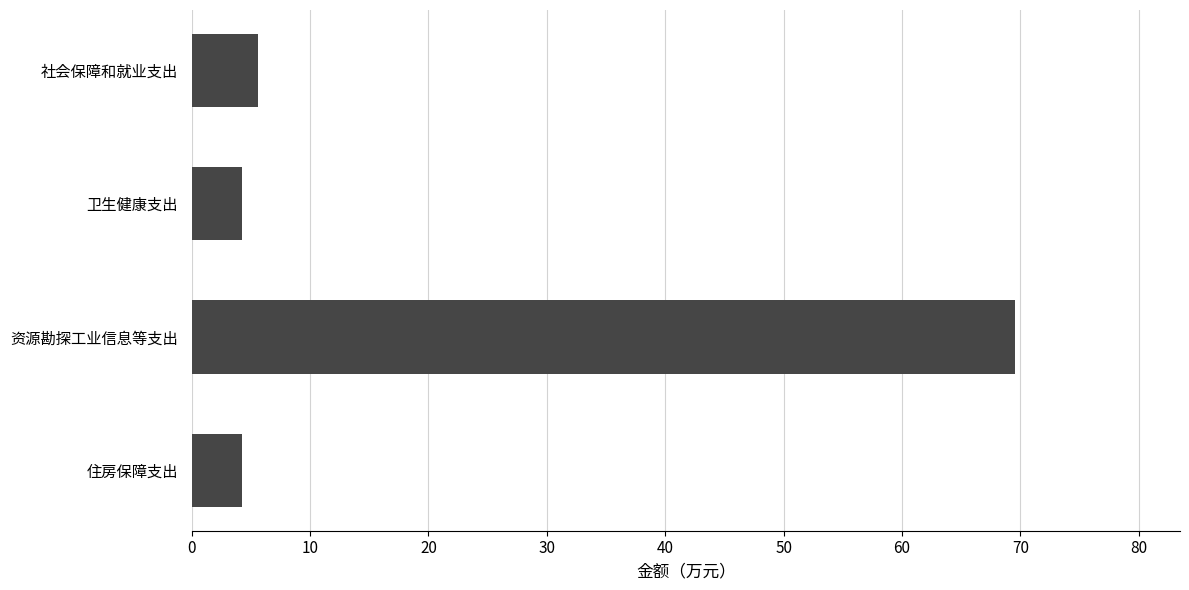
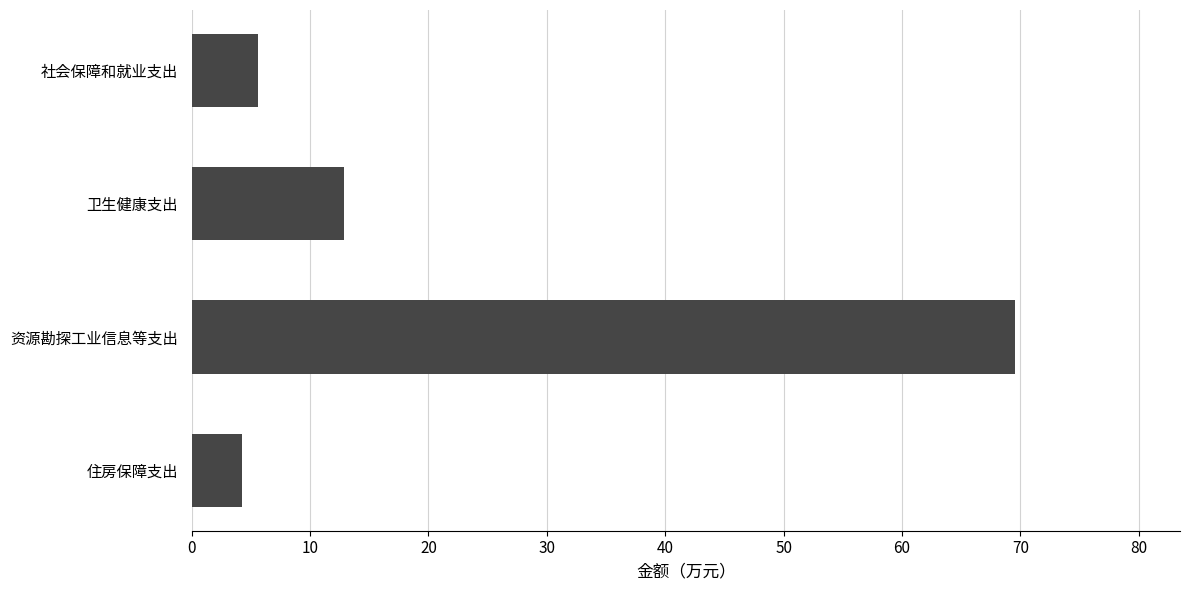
卫生健康支出: 4.3 -> 12.9
